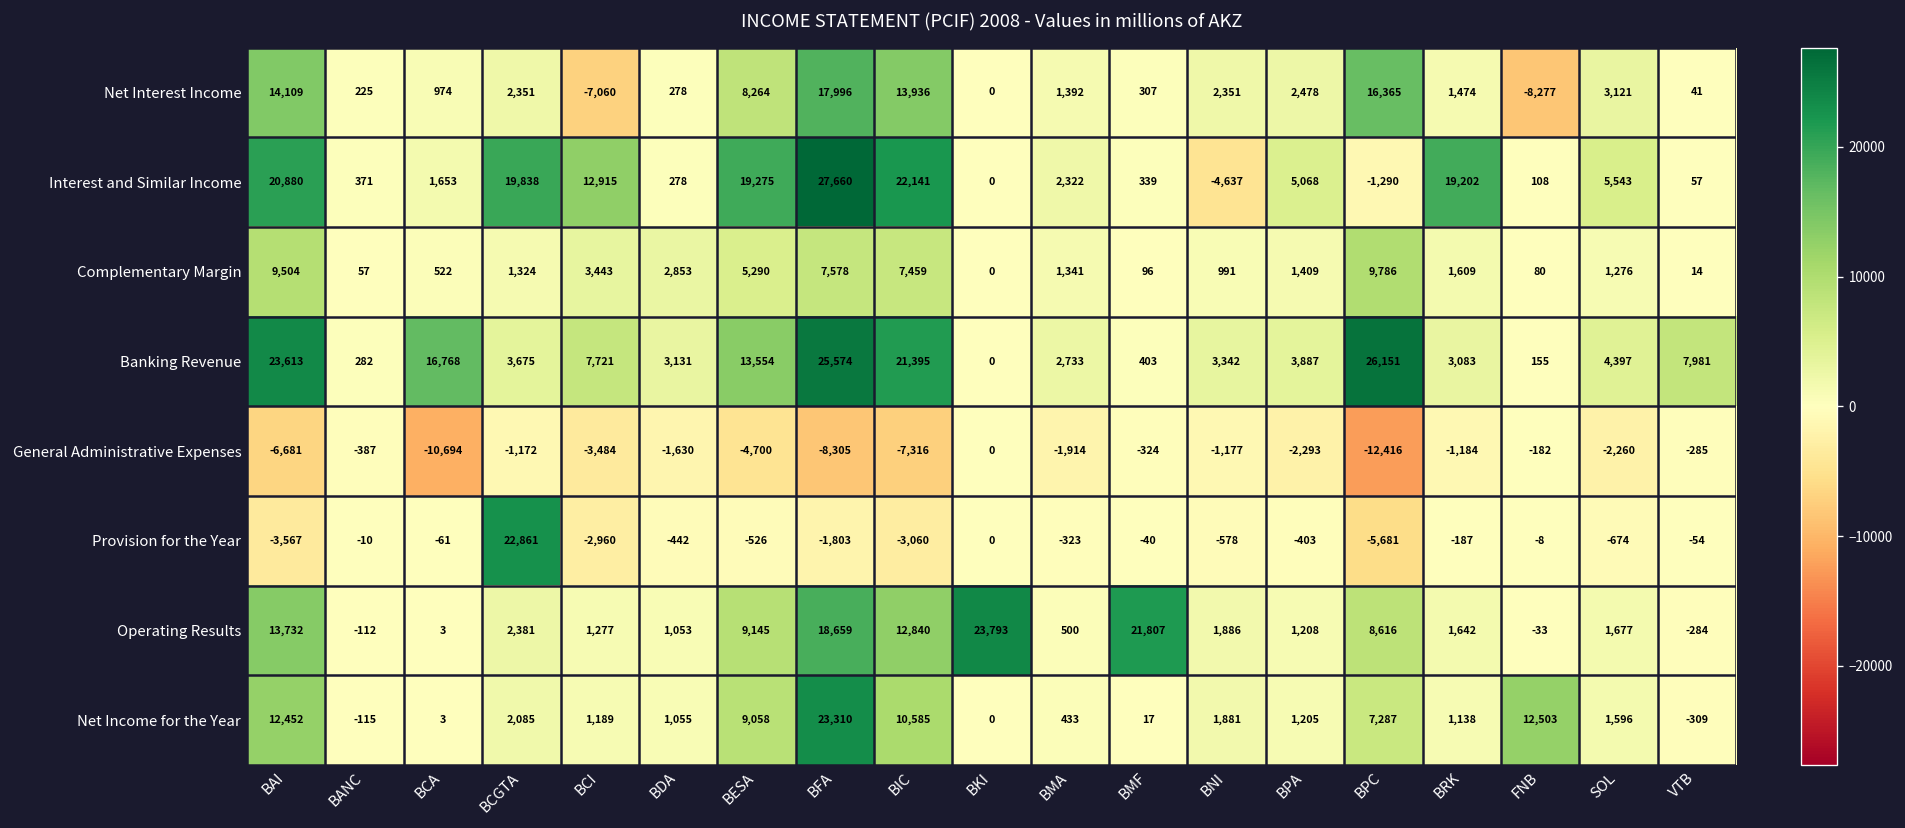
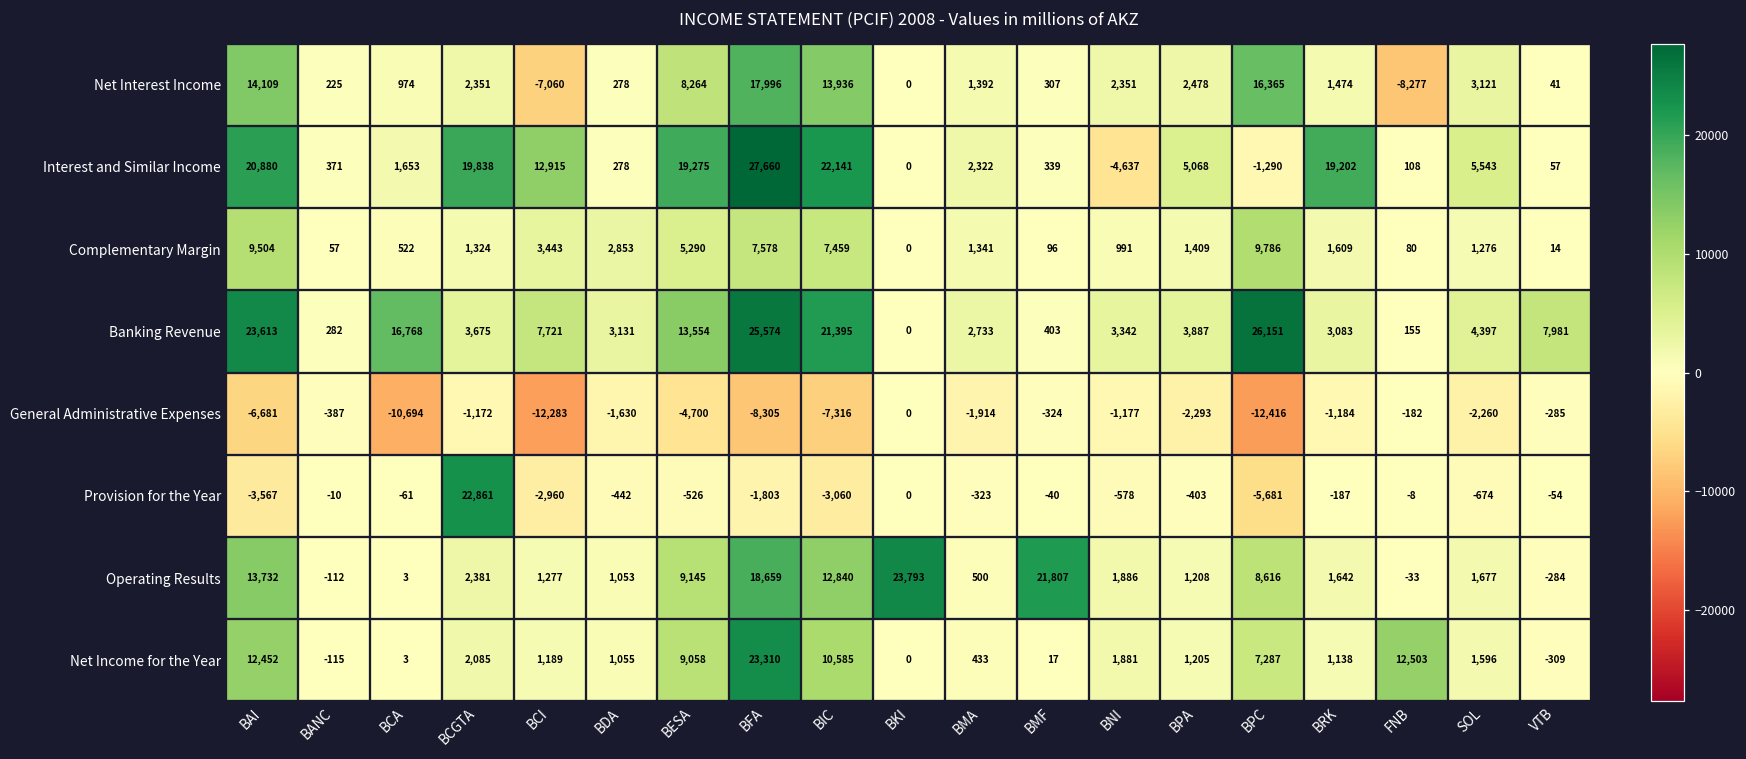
General Administrative Expenses, BCI: -3,484 -> -12,283
